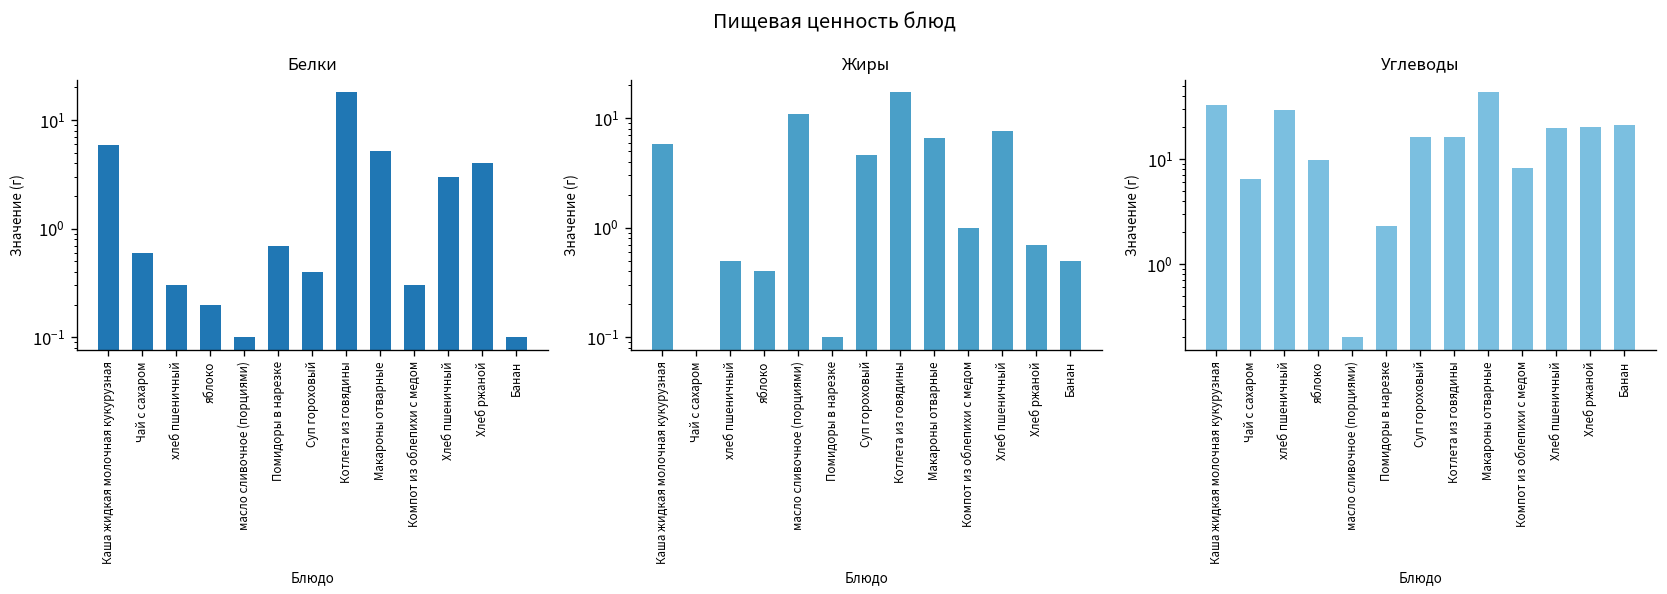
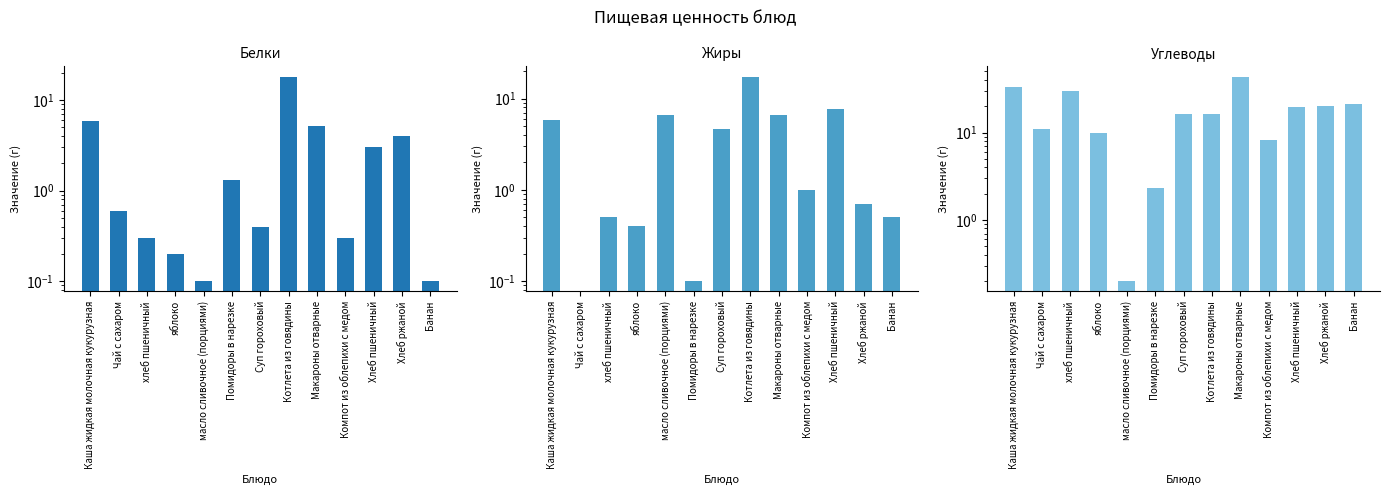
Белки, Помидоры в нарезке: 0.7 -> 1.3
Жиры, масло сливочное (порциями): 11 -> 7
Углеводы, Чай с сахаром: 6 -> 11
